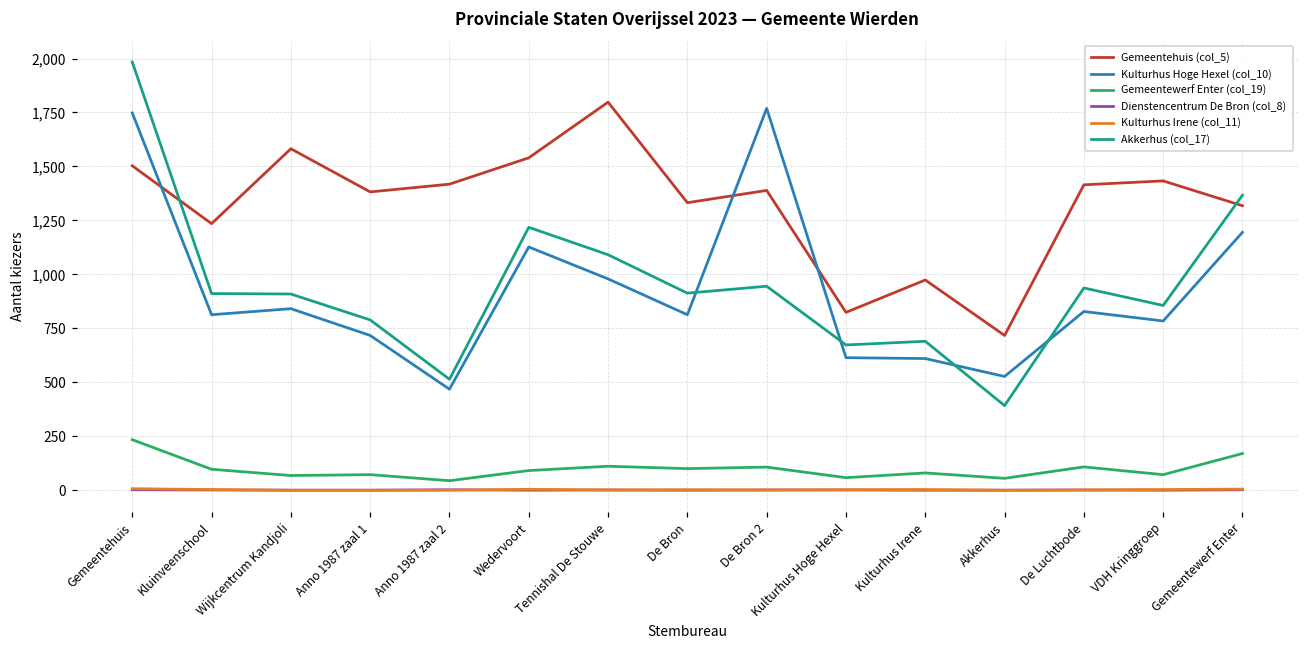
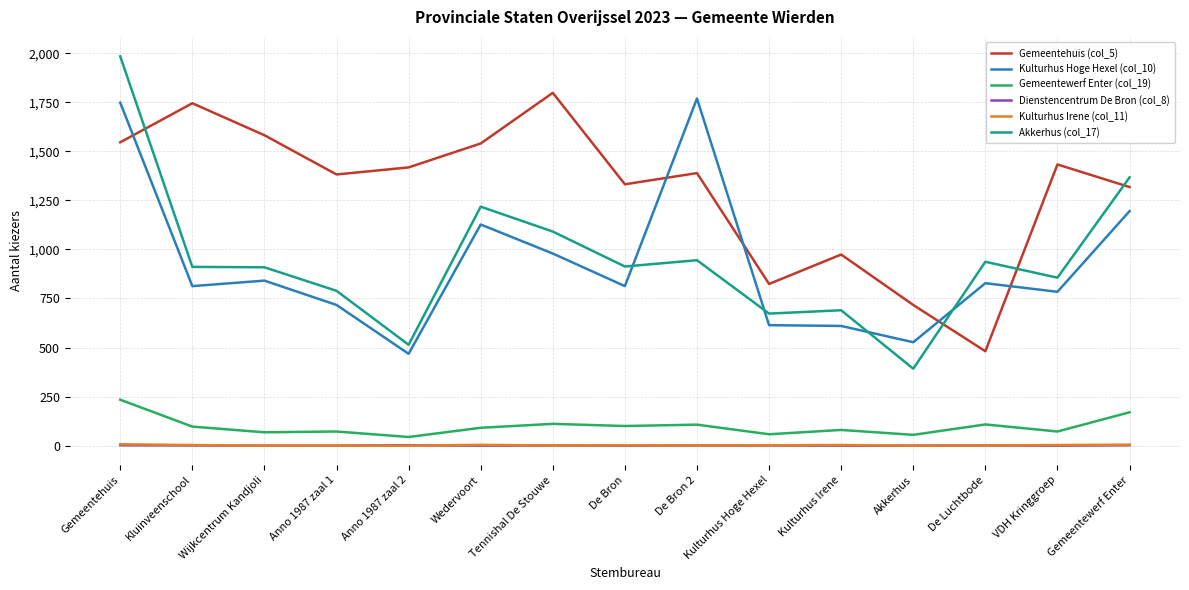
Gemeentehuis (col_5), Gemeentehuis: 1,500 -> 1,550
Gemeentehuis (col_5), Kluinveenschool: 1,240 -> 1,750
Gemeentehuis (col_5), De Luchtbode: 1,420 -> 480
